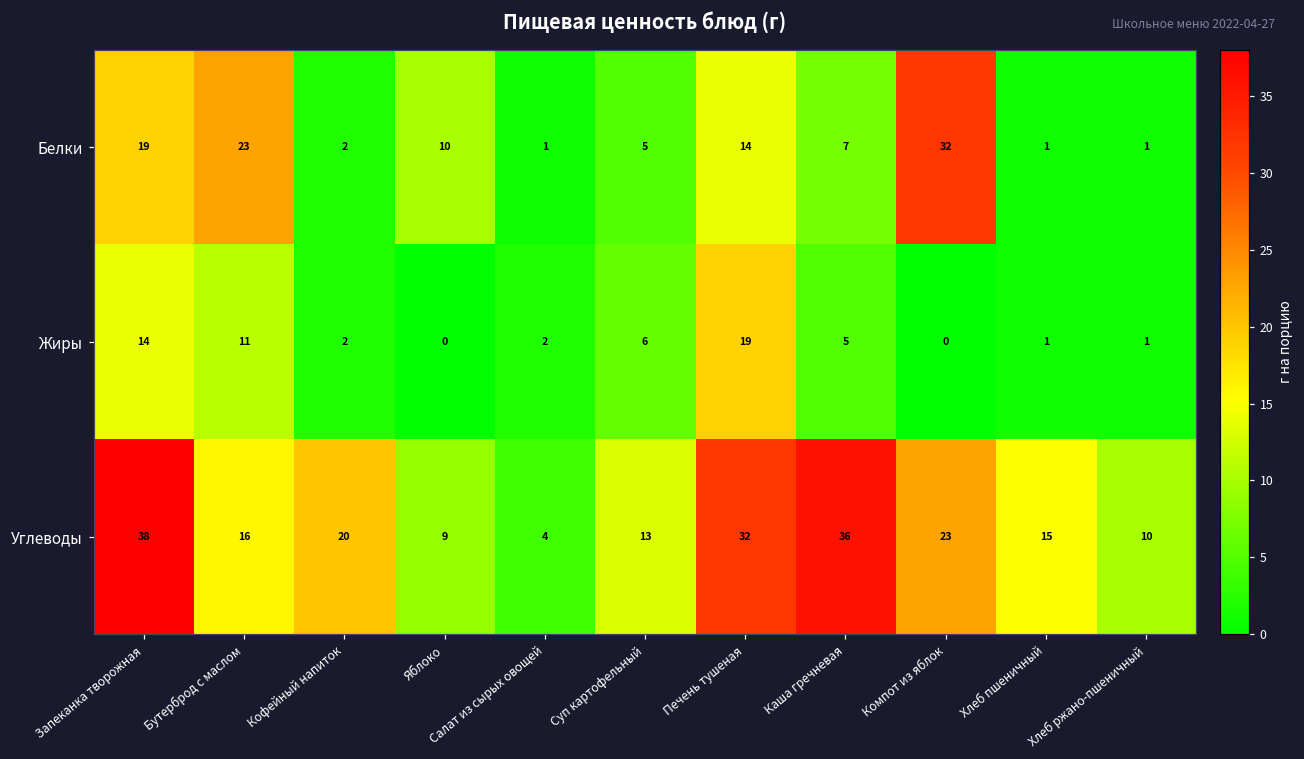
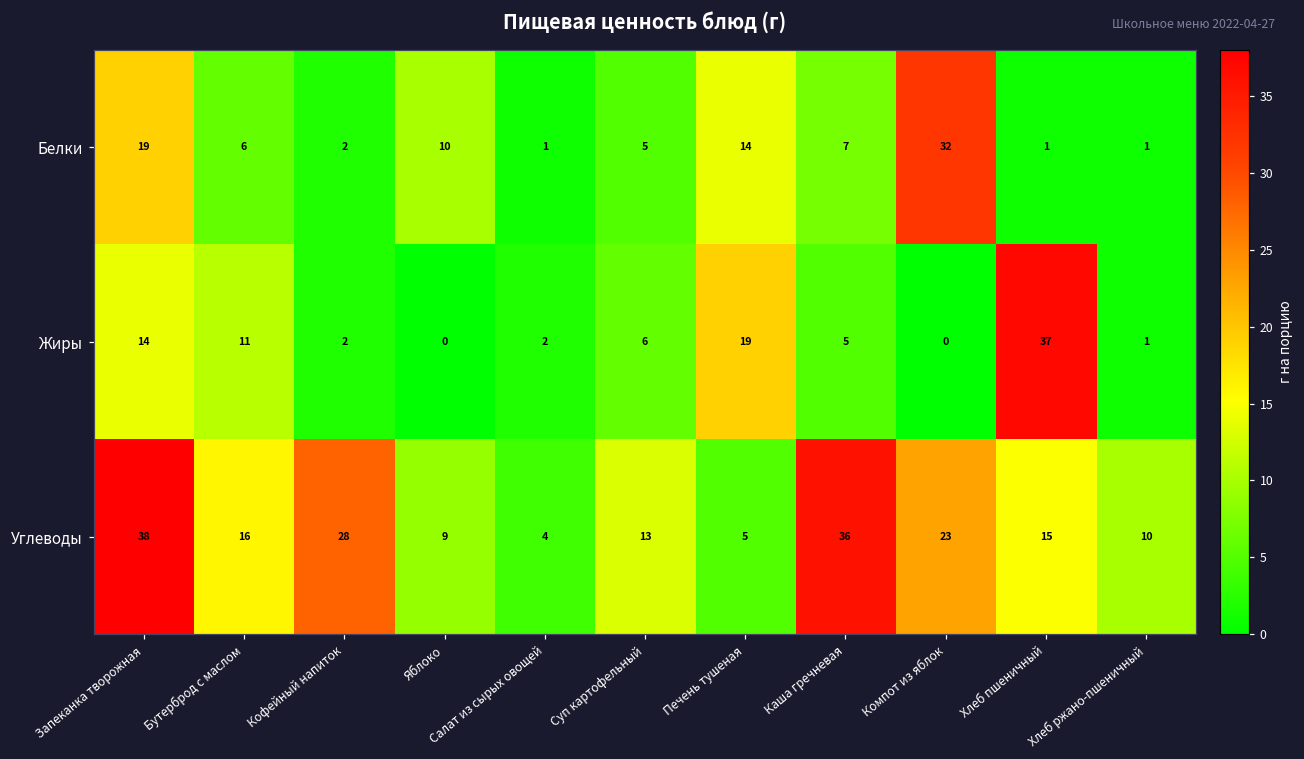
Белки, Бутерброд с маслом: 23 -> 6
Жиры, Хлеб пшеничный: 1 -> 37
Углеводы, Кофейный напиток: 20 -> 28
Углеводы, Печень тушеная: 32 -> 5
